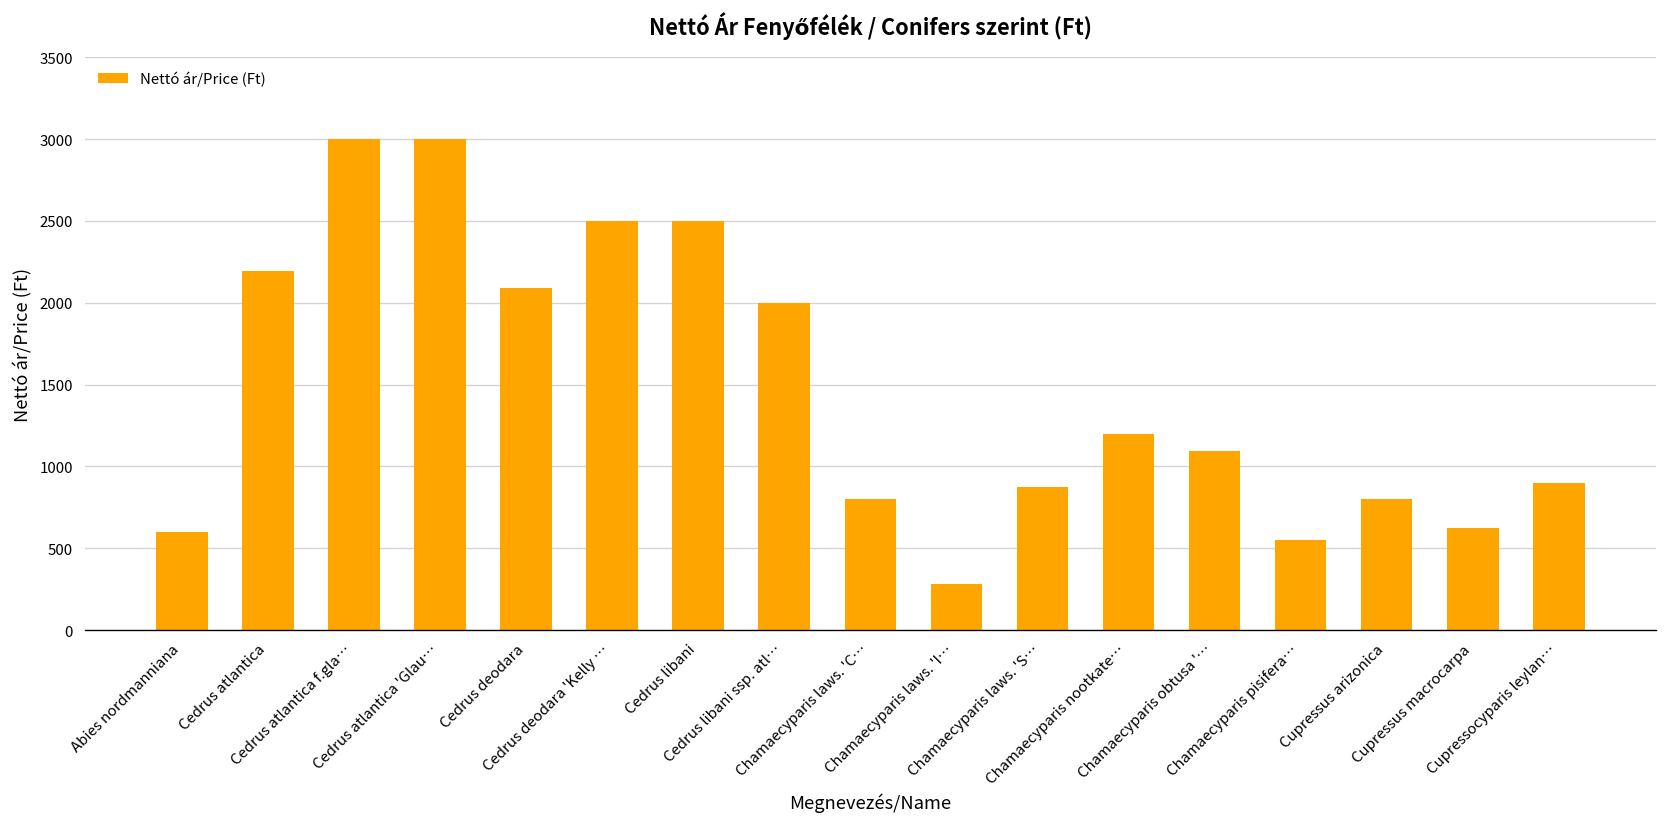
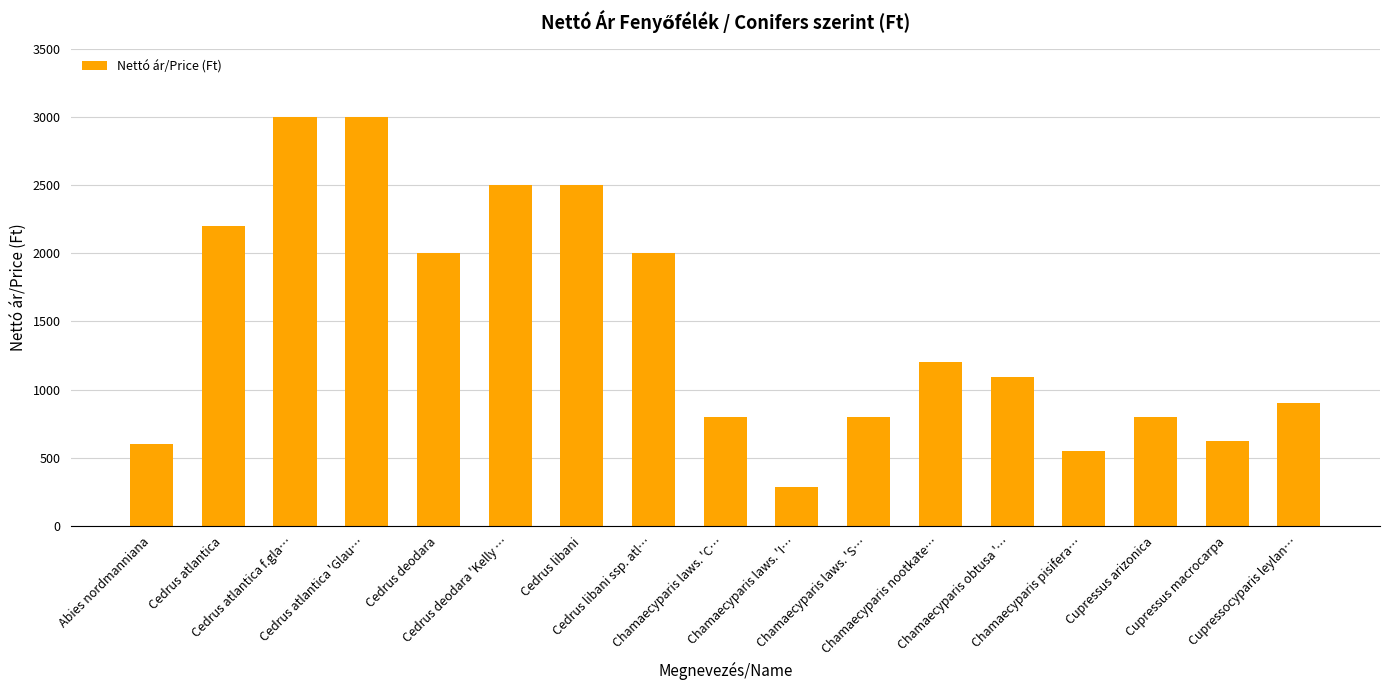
Cedrus deodara: 2090 -> 2000
Chamaecyparis laws. 'S…: 870 -> 800
